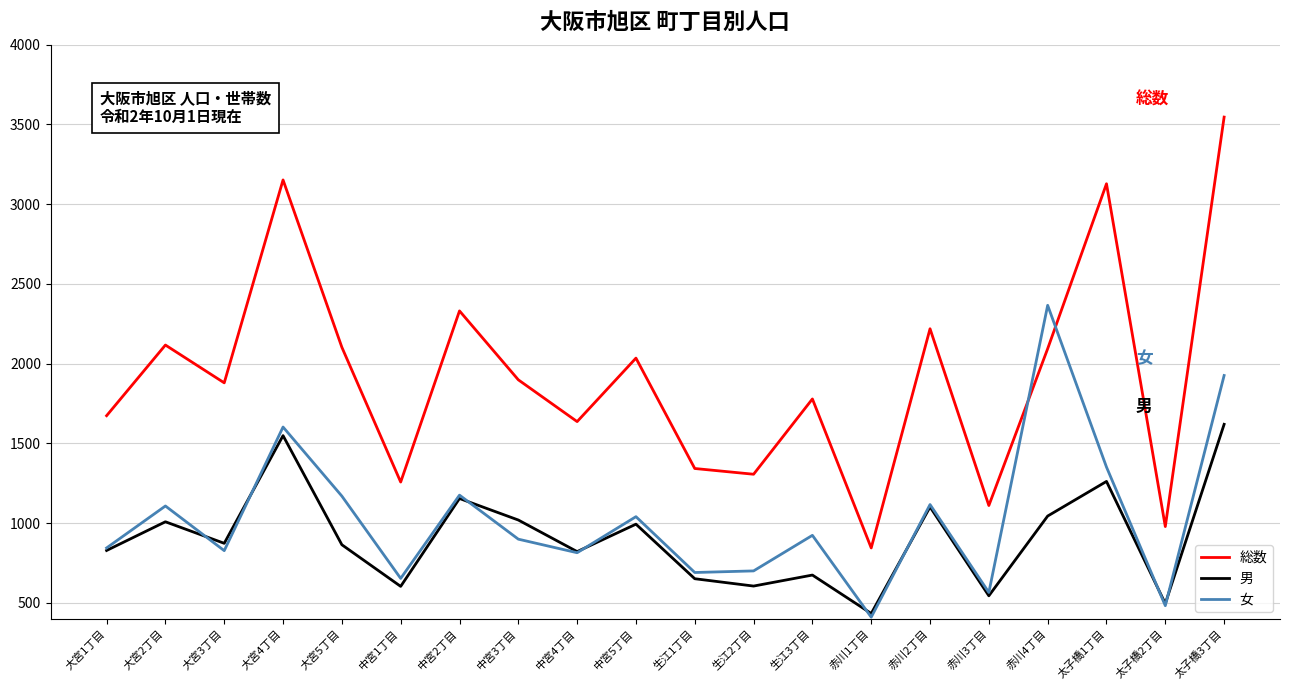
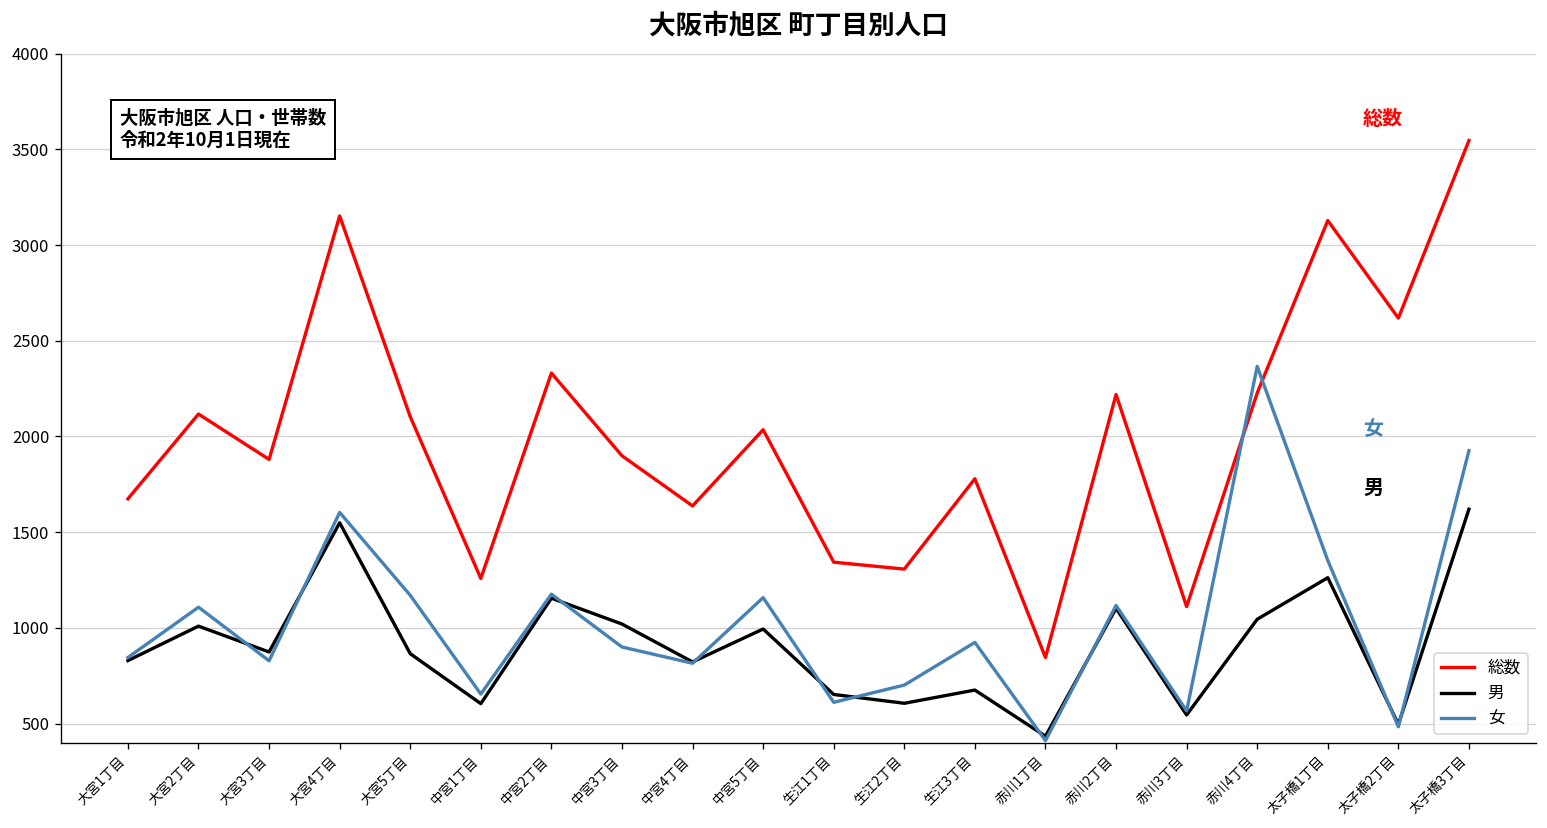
女, 中宮5丁目: 1040 -> 1160
女, 生江1丁目: 690 -> 610
総数, 赤川4丁目: 2090 -> 2230
総数, 太子橋2丁目: 980 -> 2620
